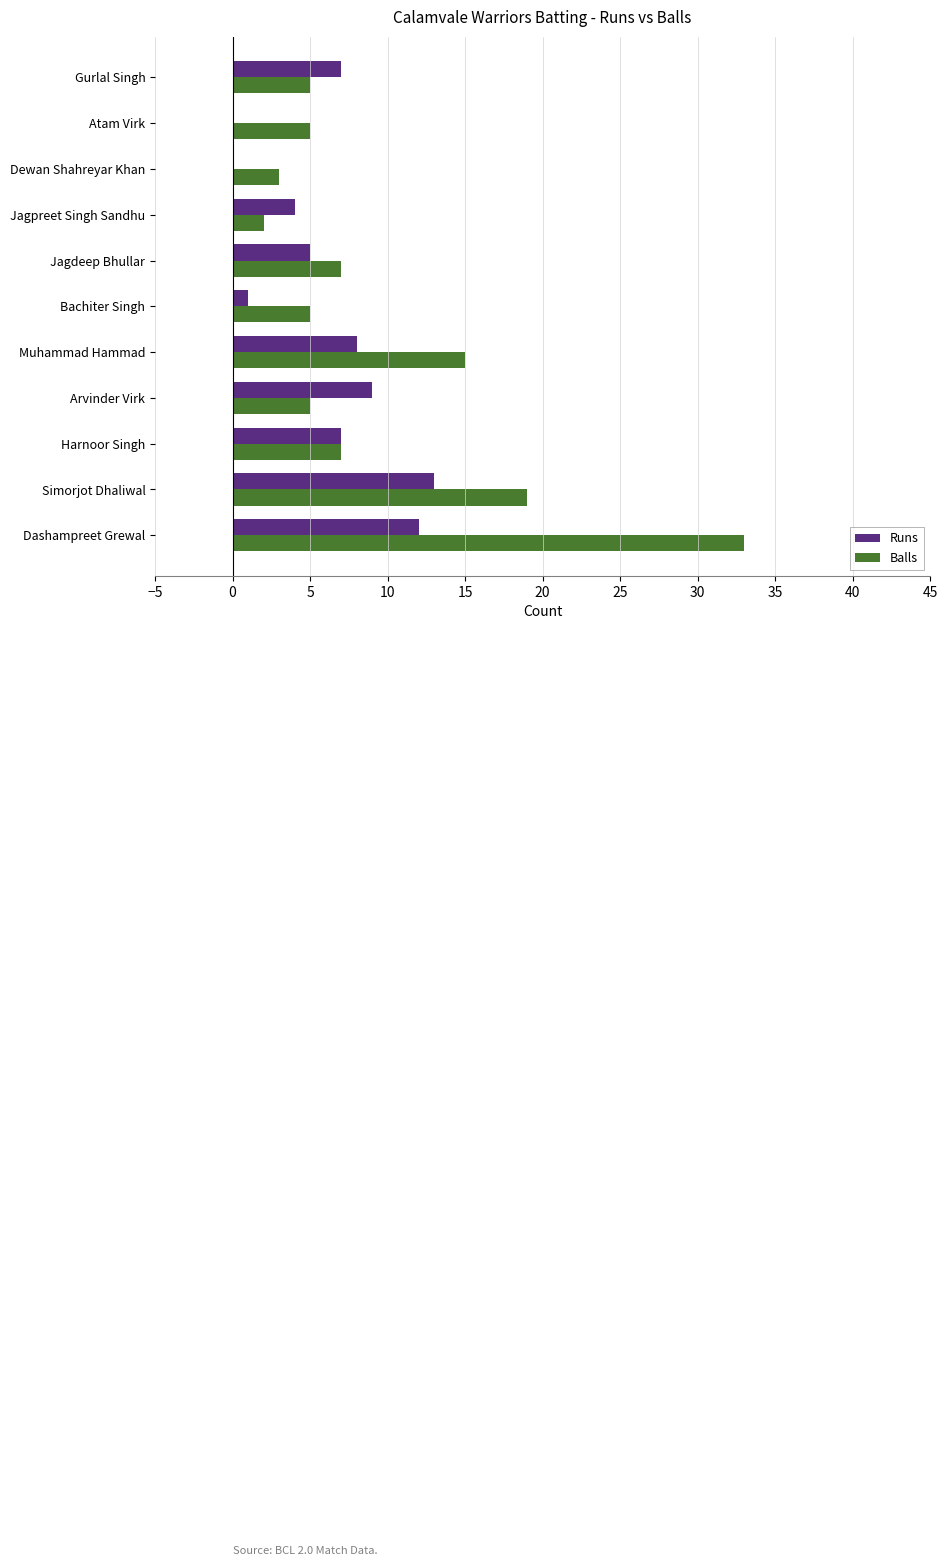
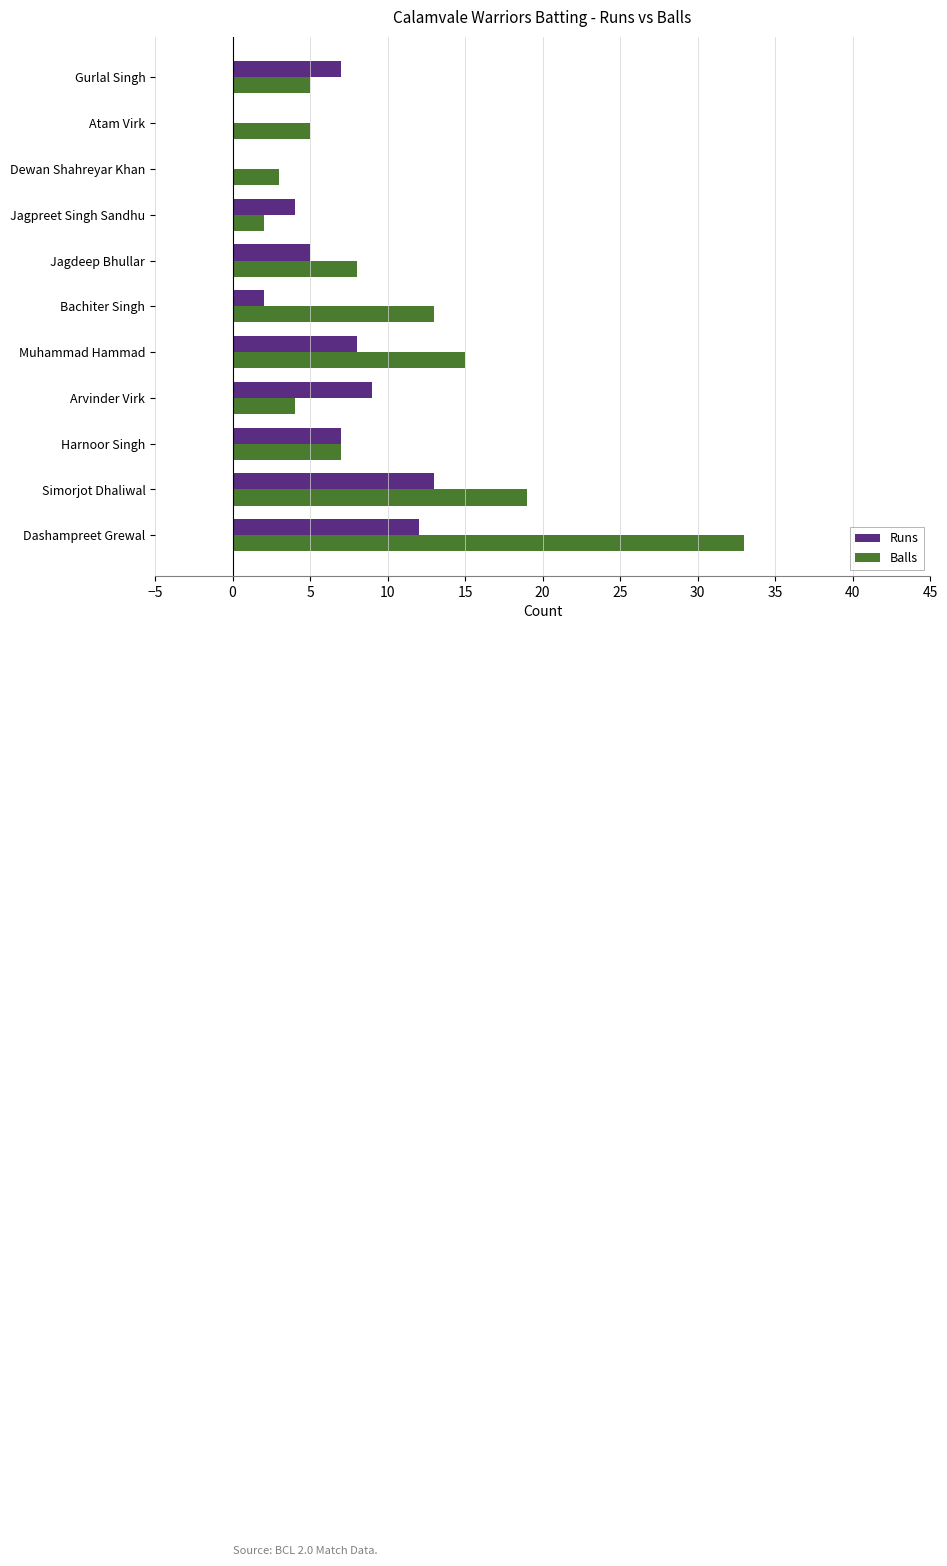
Balls, Jagdeep Bhullar: 7 -> 8
Runs, Bachiter Singh: 1 -> 2
Balls, Bachiter Singh: 5 -> 13
Balls, Arvinder Virk: 5 -> 4
